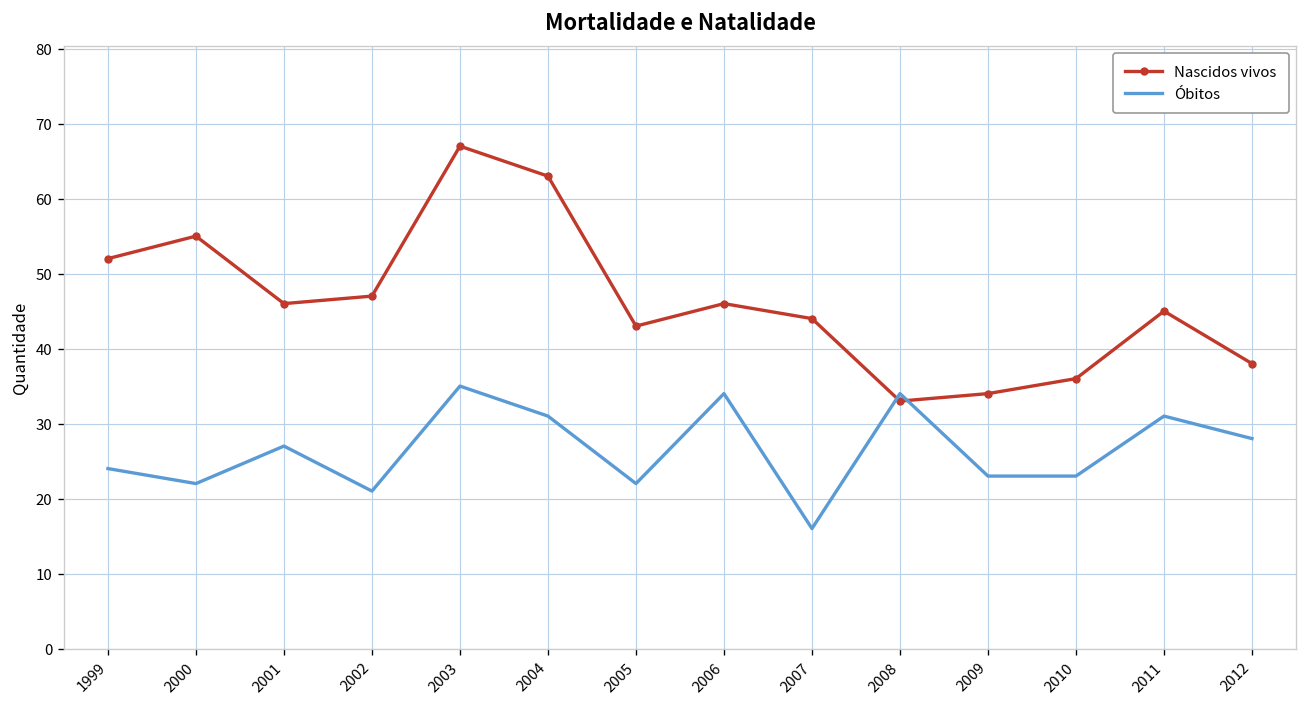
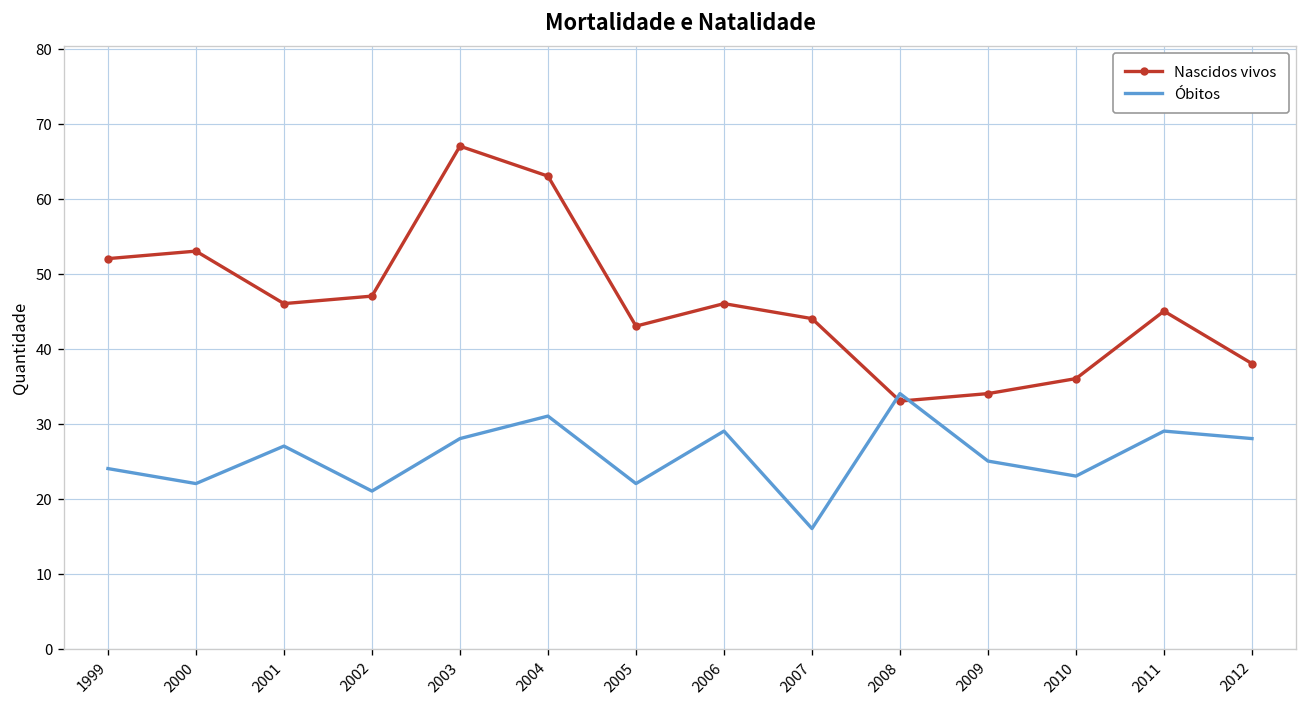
Nascidos vivos, 2000: 55 -> 53
Óbitos, 2003: 35 -> 28
Óbitos, 2006: 34 -> 29
Óbitos, 2009: 23 -> 25
Óbitos, 2011: 31 -> 29
